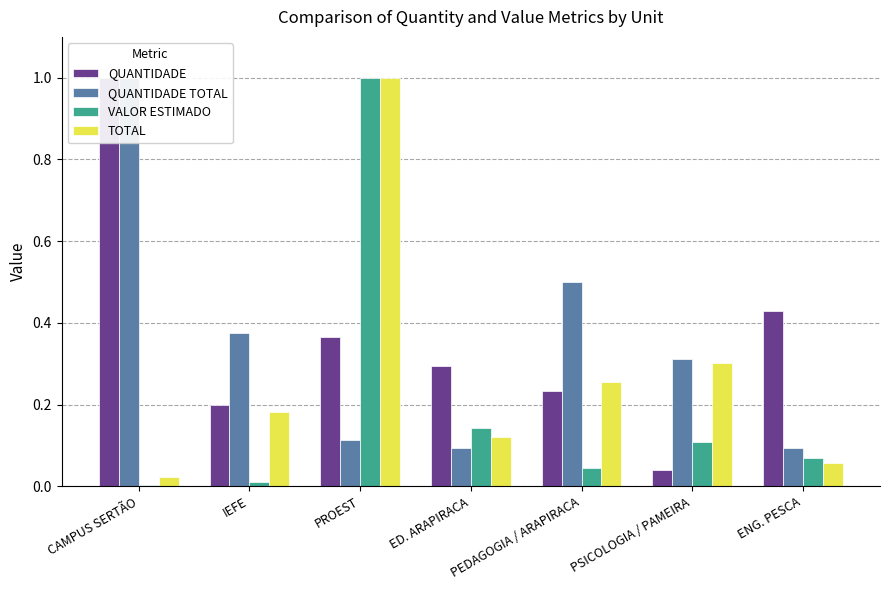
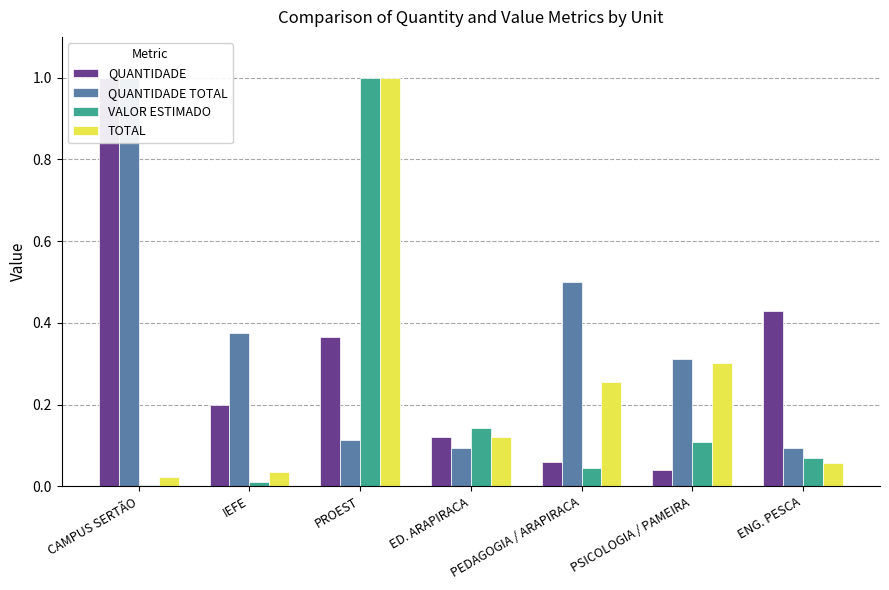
TOTAL, IEFE: 0.18 -> 0.03
QUANTIDADE, ED. ARAPIRACA: 0.29 -> 0.12
QUANTIDADE, PEDAGOGIA / ARAPIRACA: 0.23 -> 0.06
